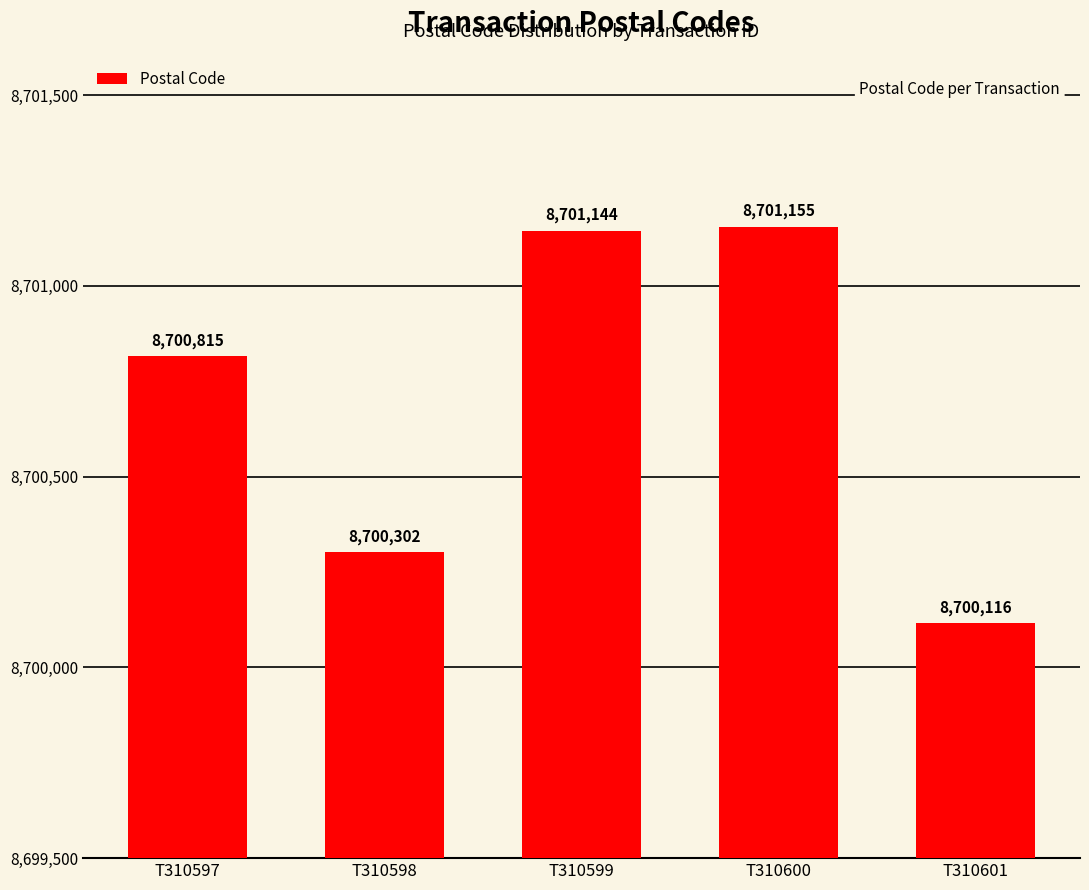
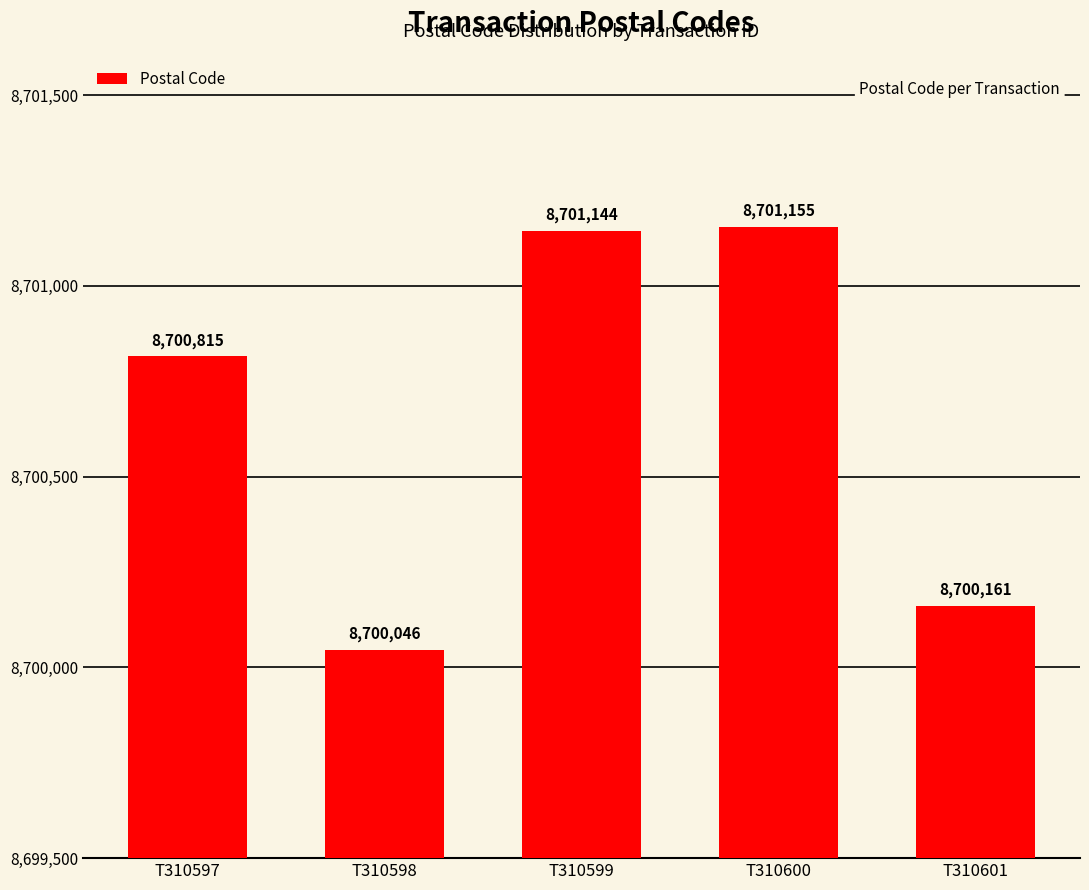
T310598: 8,700,302 -> 8,700,046
T310601: 8,700,116 -> 8,700,161
